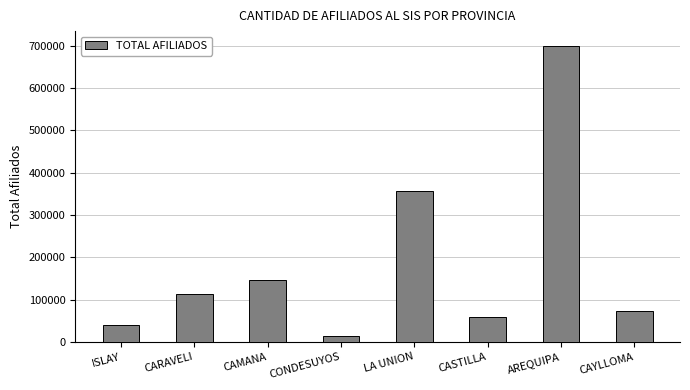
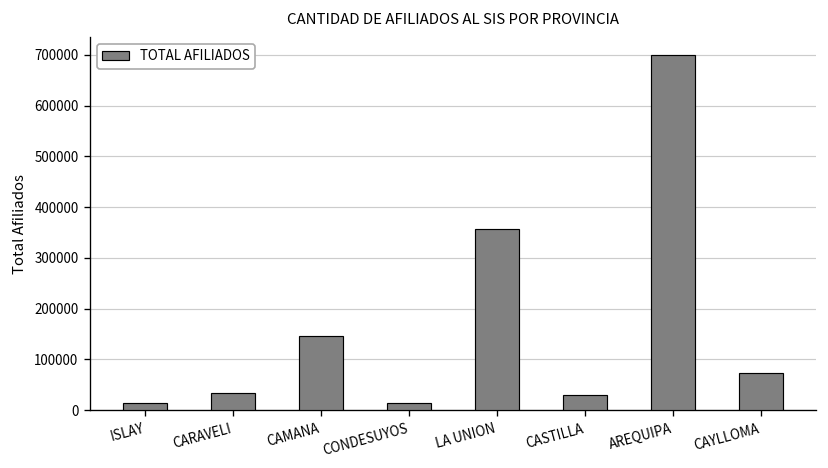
ISLAY: 40000 -> 10000
CARAVELI: 110000 -> 30000
CASTILLA: 60000 -> 30000
